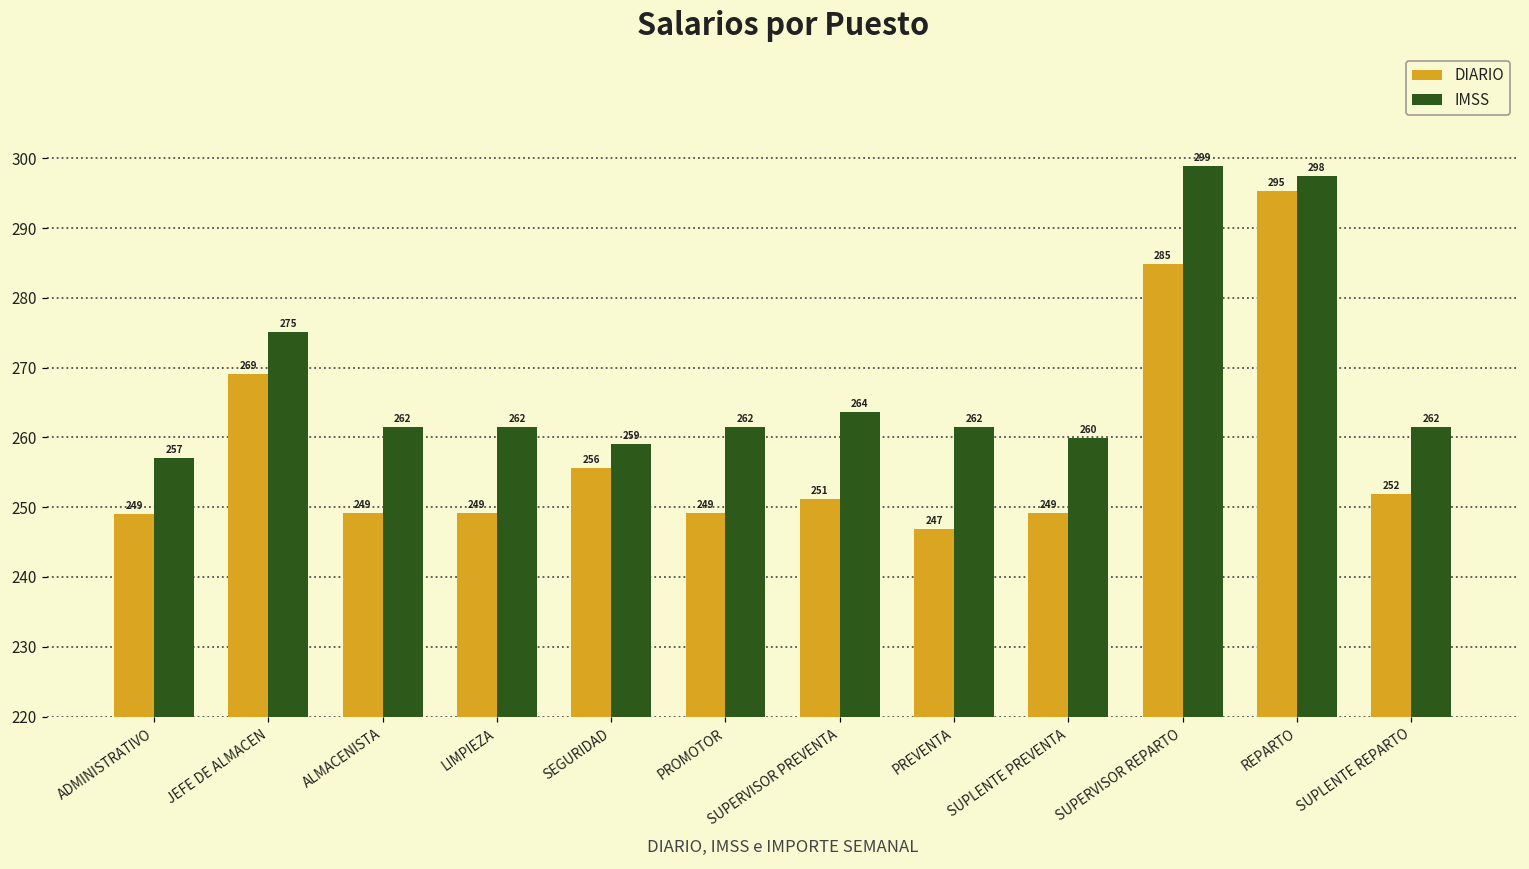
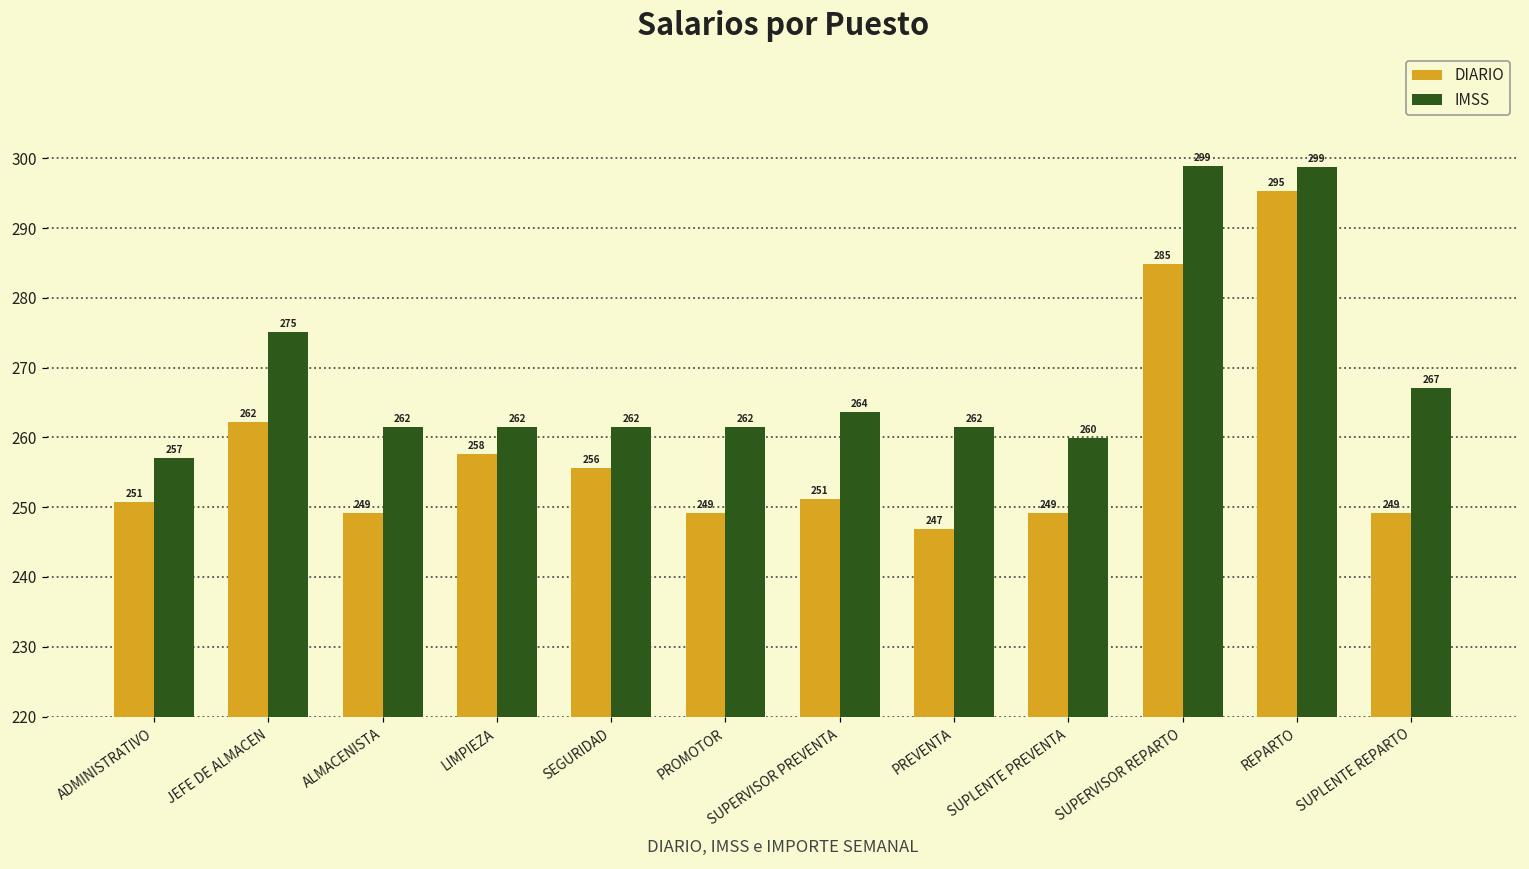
DIARIO, ADMINISTRATIVO: 249 -> 251
DIARIO, JEFE DE ALMACEN: 269 -> 262
DIARIO, LIMPIEZA: 249 -> 258
IMSS, SEGURIDAD: 259 -> 262
IMSS, REPARTO: 298 -> 299
DIARIO, SUPLENTE REPARTO: 252 -> 249
IMSS, SUPLENTE REPARTO: 262 -> 267
